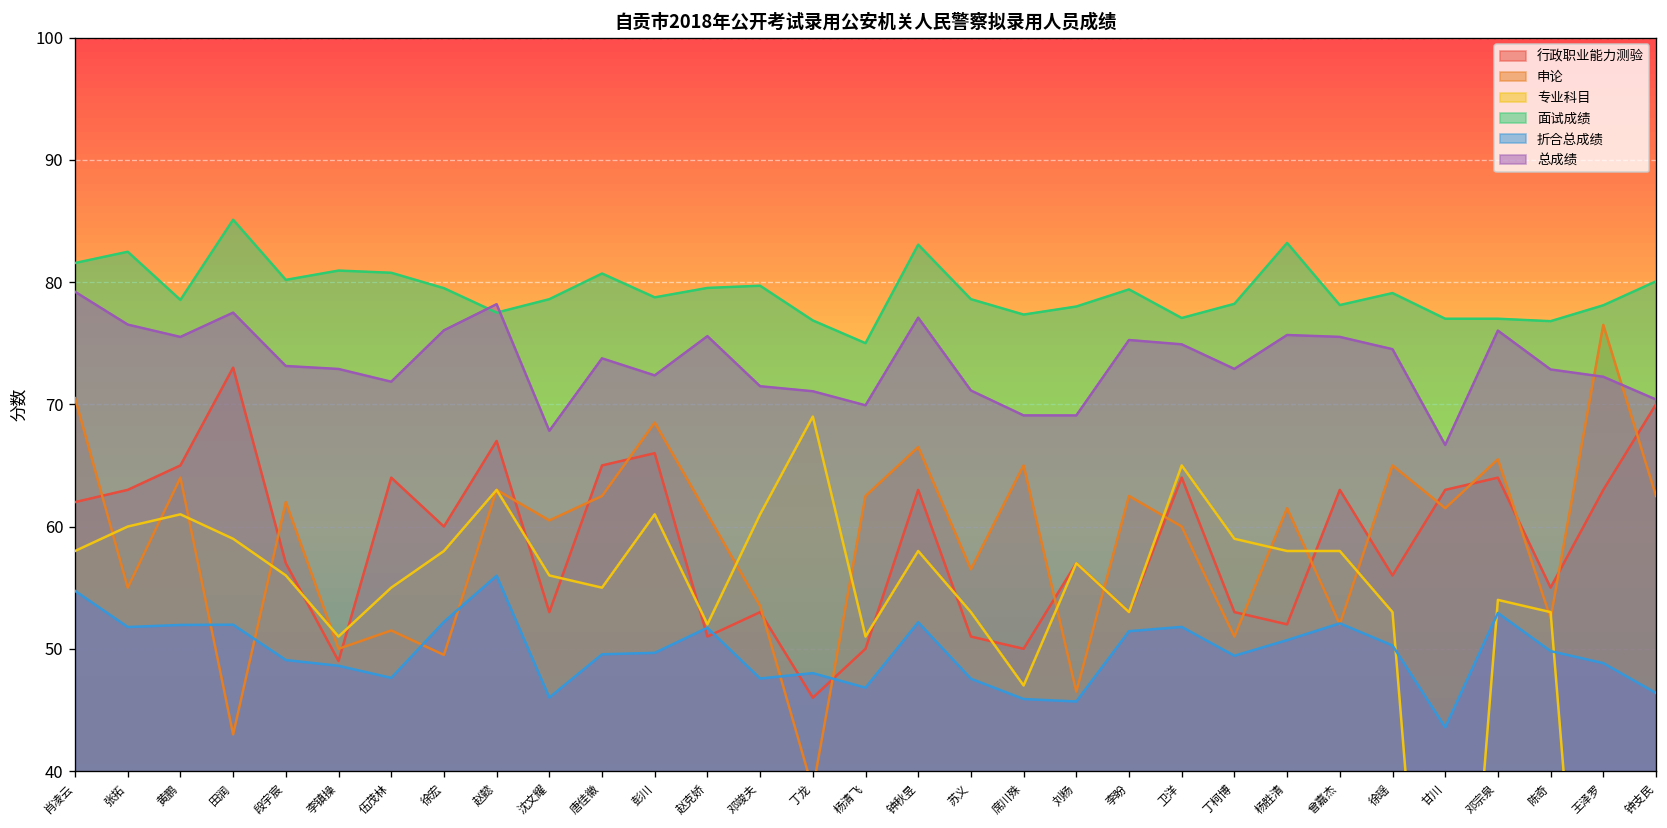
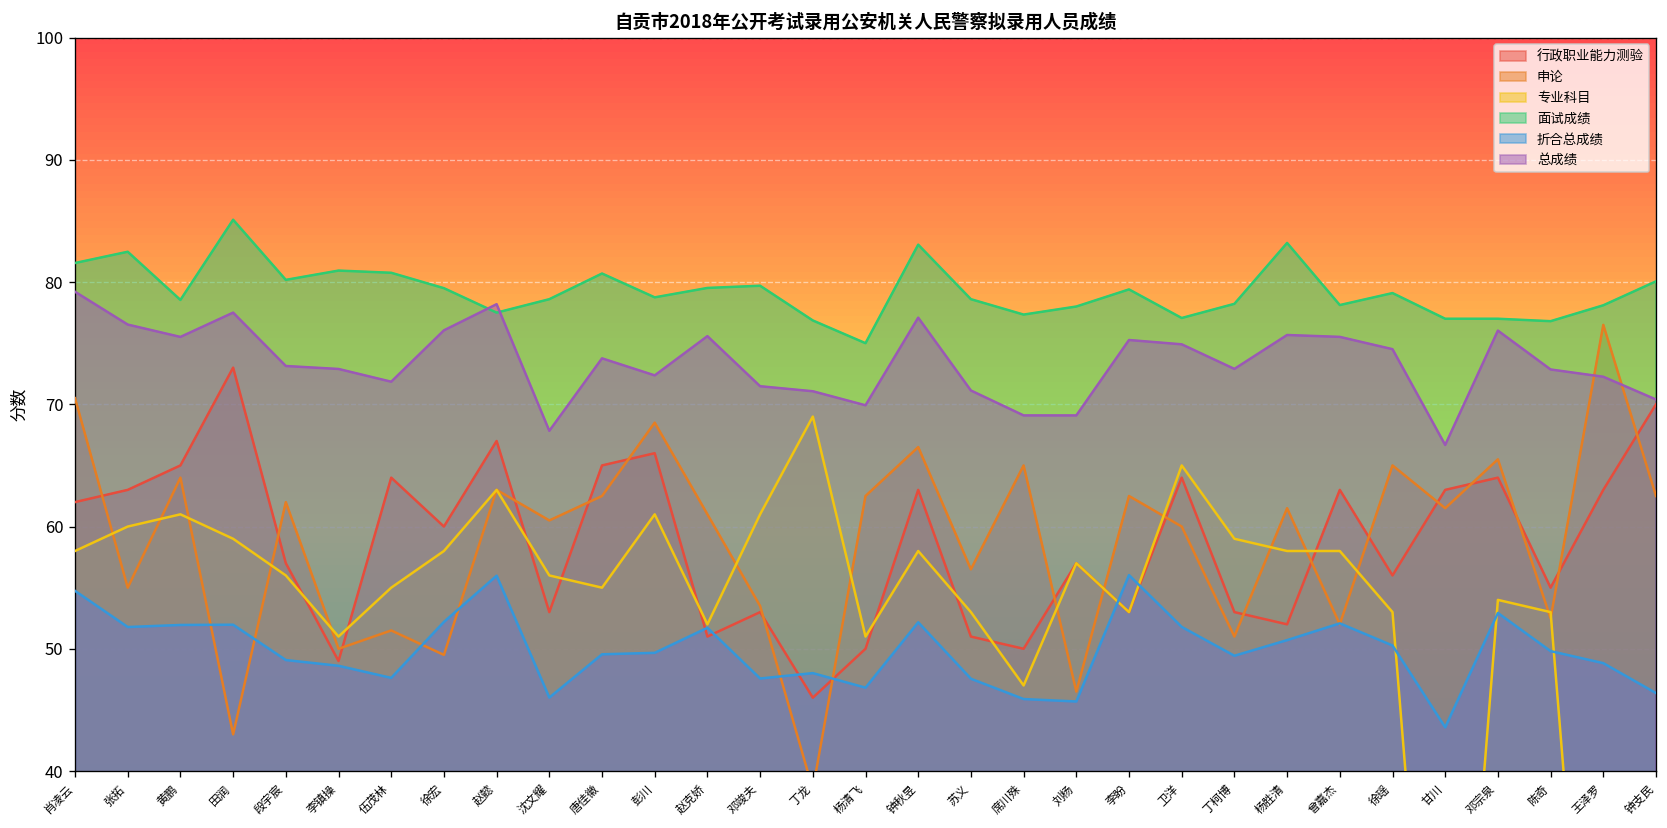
折合总成绩, 李盼: 51.4 -> 56.0
